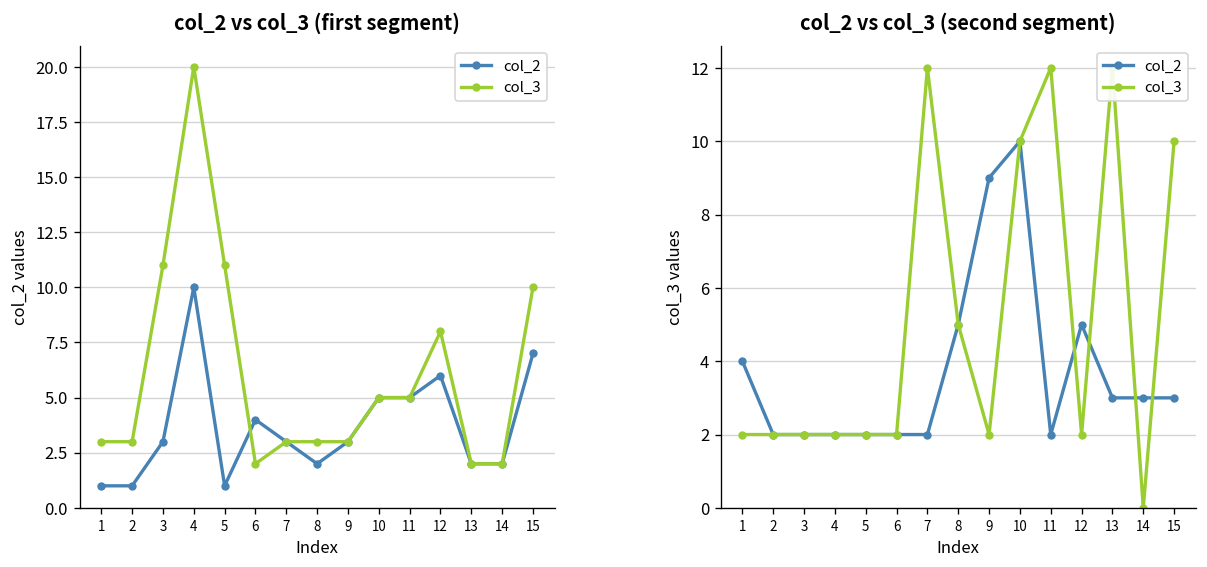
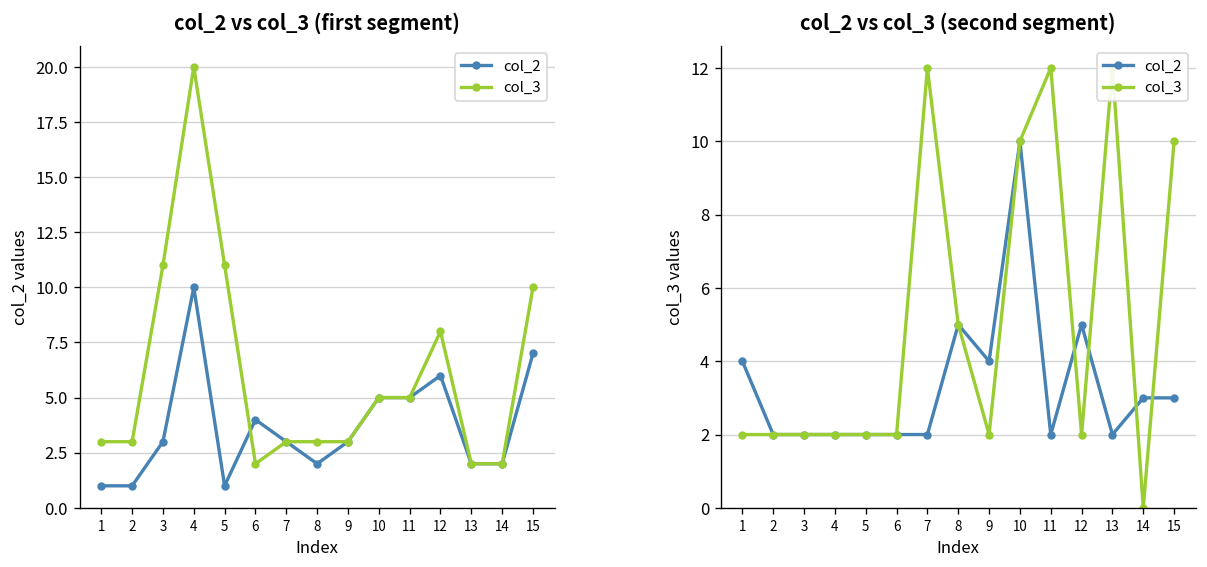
col_2 vs col_3 (second segment), col_2, 9: 9 -> 4
col_2 vs col_3 (second segment), col_2, 13: 3 -> 2
